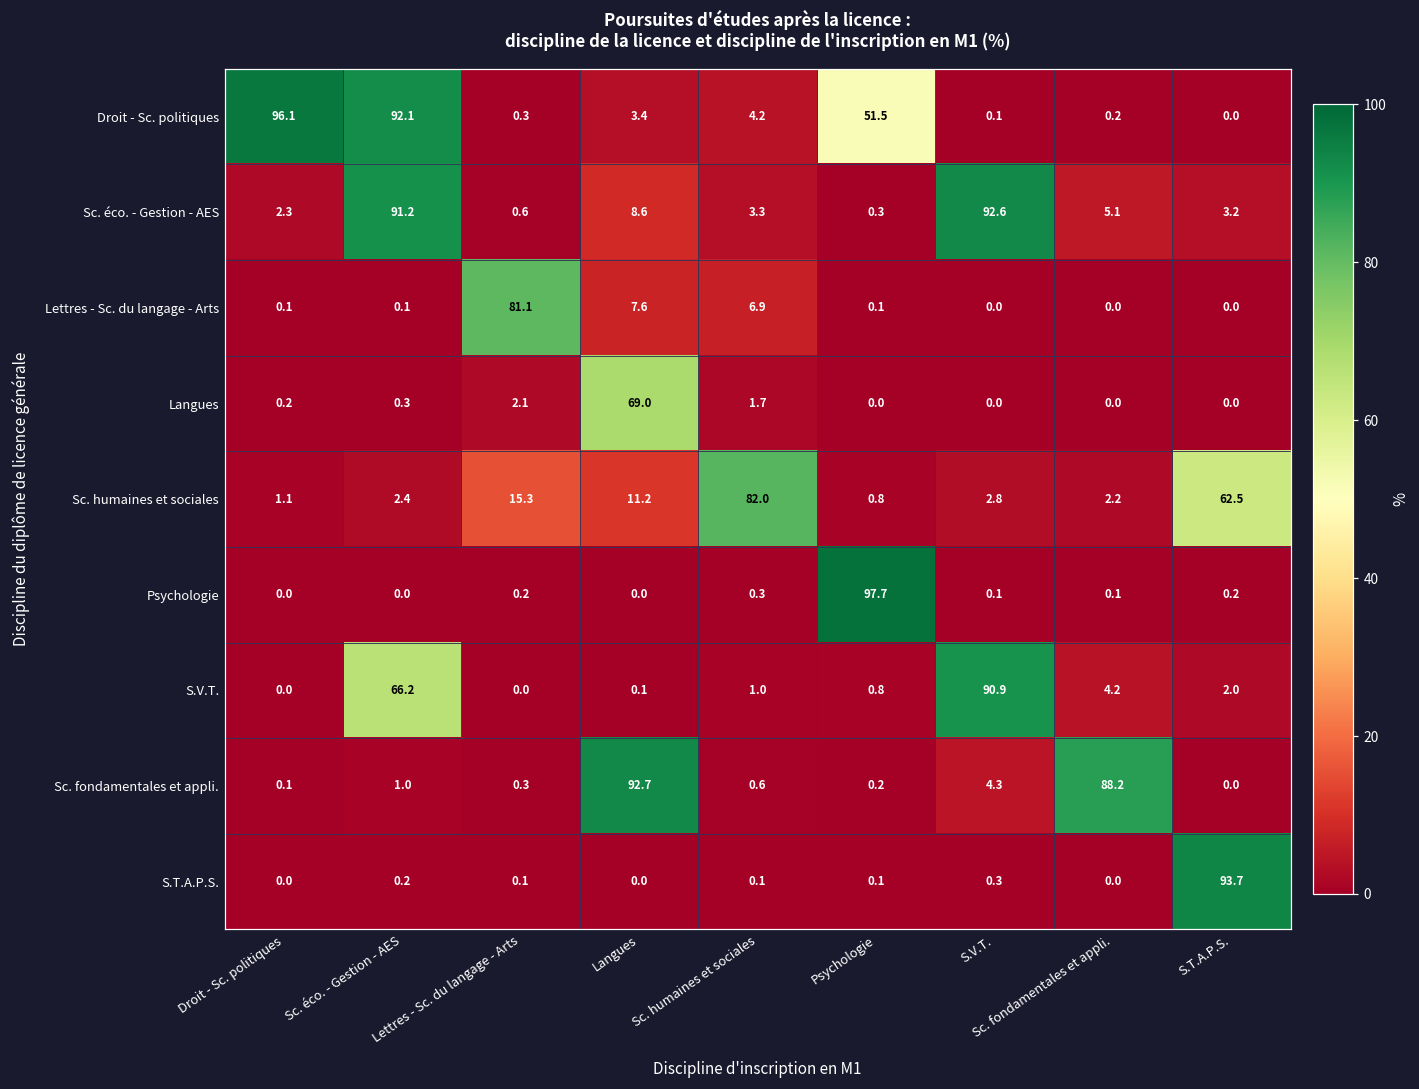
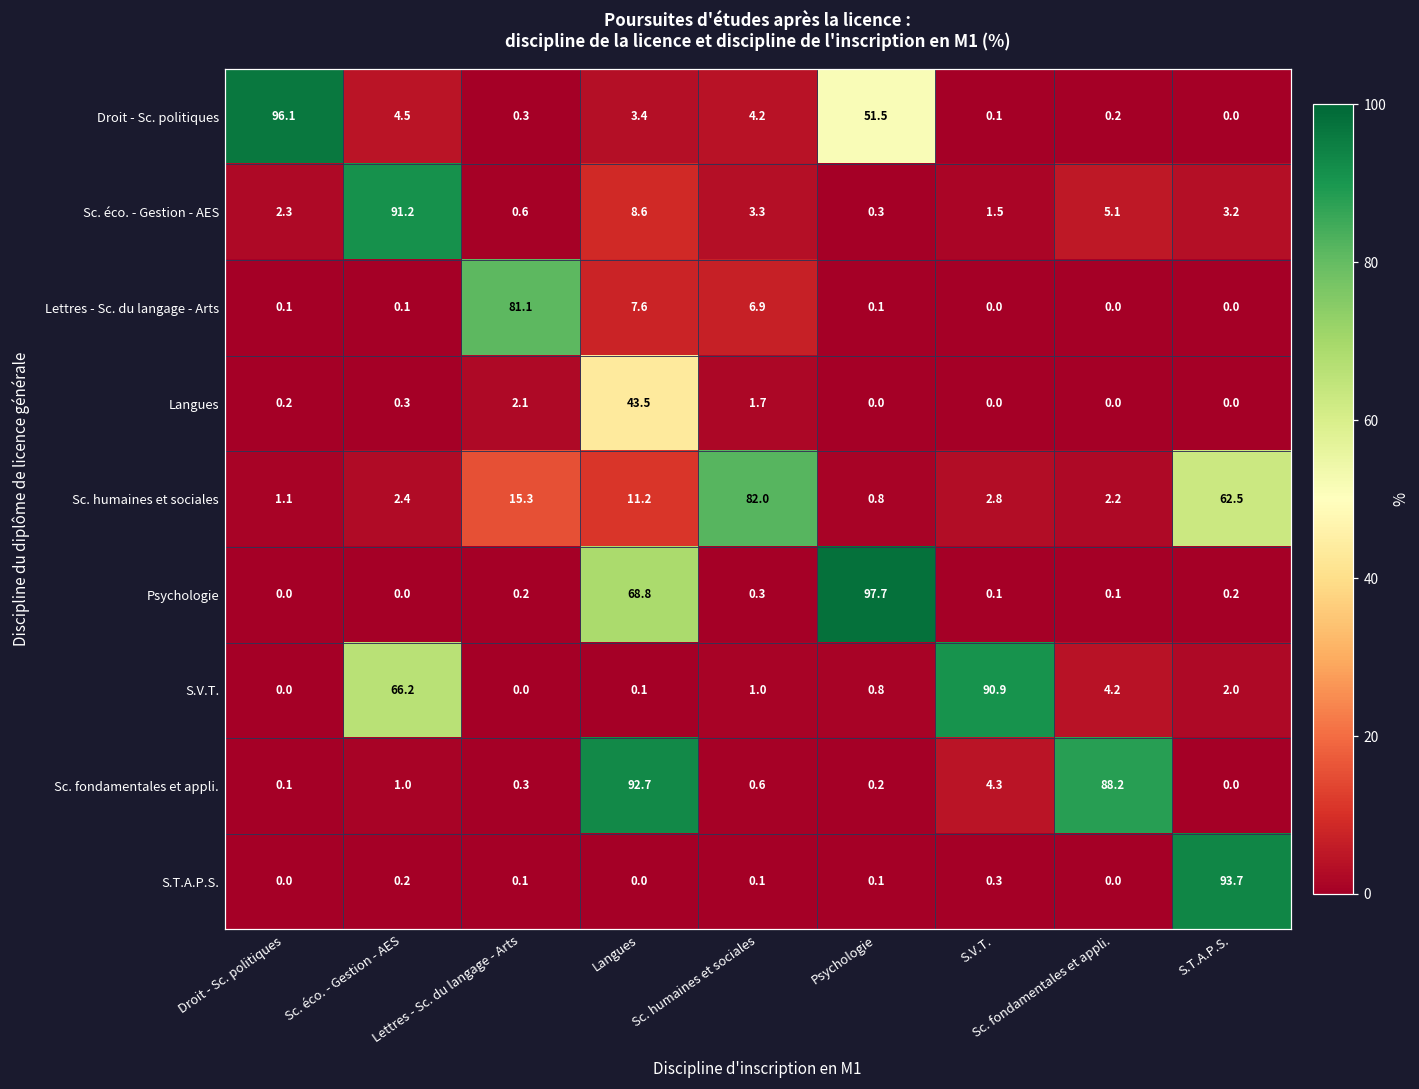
Droit - Sc. politiques, Sc. éco. - Gestion - AES: 92.1 -> 4.5
Sc. éco. - Gestion - AES, S.V.T.: 92.6 -> 1.5
Langues, Langues: 69.0 -> 43.5
Psychologie, Langues: 0.0 -> 68.8
